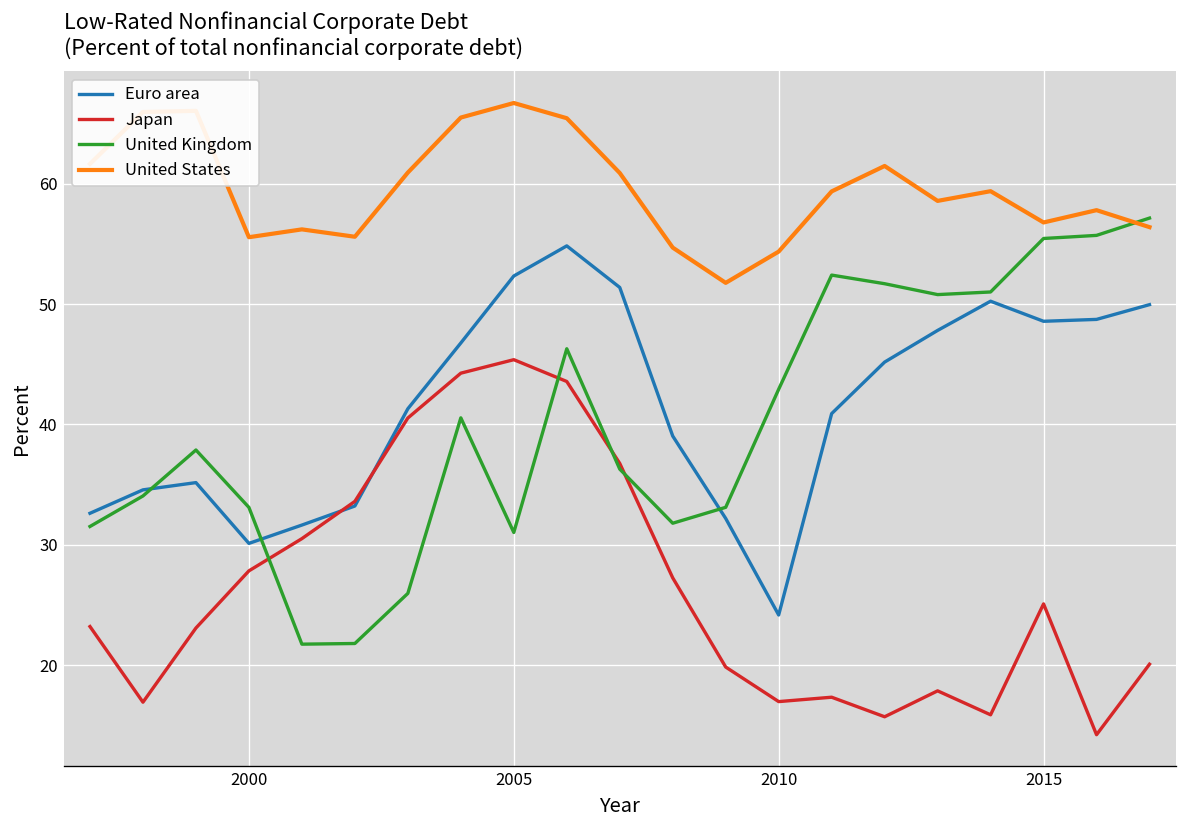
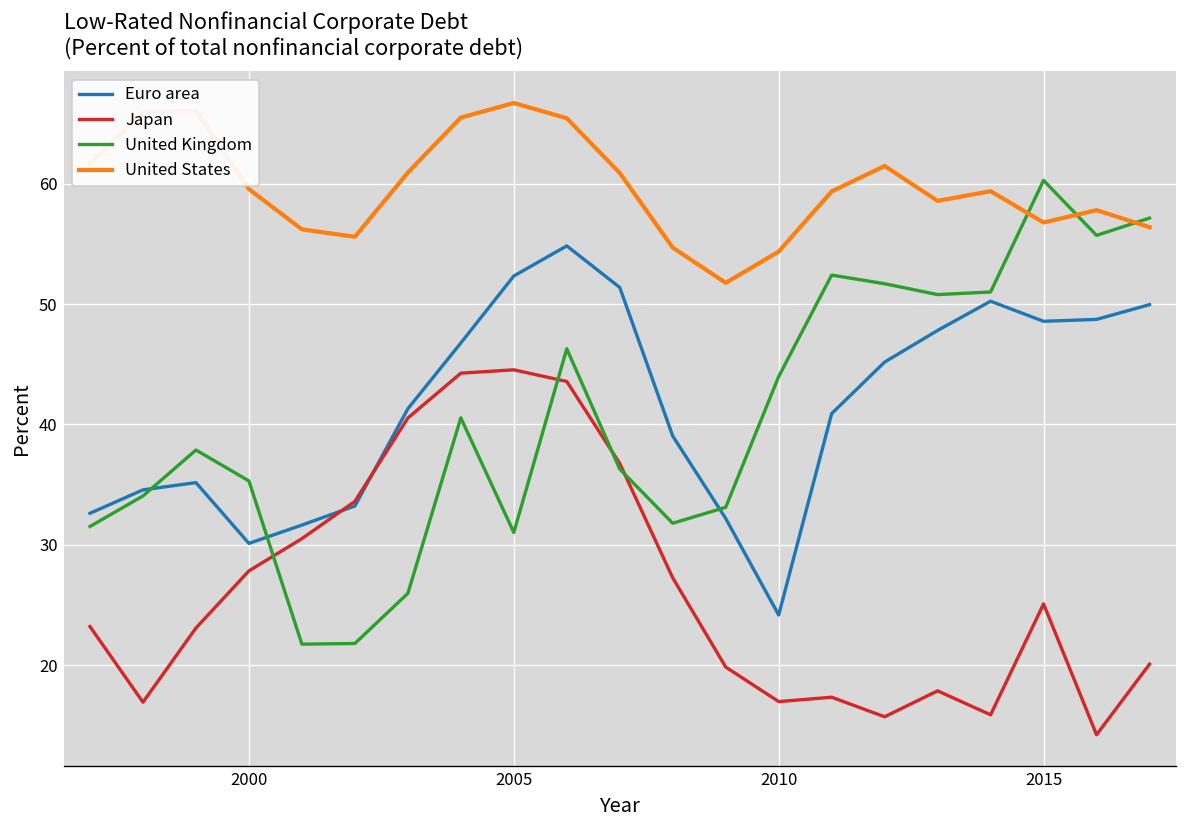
United Kingdom, 2000: 33.1 -> 35.3
United States, 2000: 55.5 -> 59.5
Japan, 2005: 45.4 -> 44.5
United Kingdom, 2010: 42.9 -> 44.0
United Kingdom, 2015: 55.4 -> 60.3
